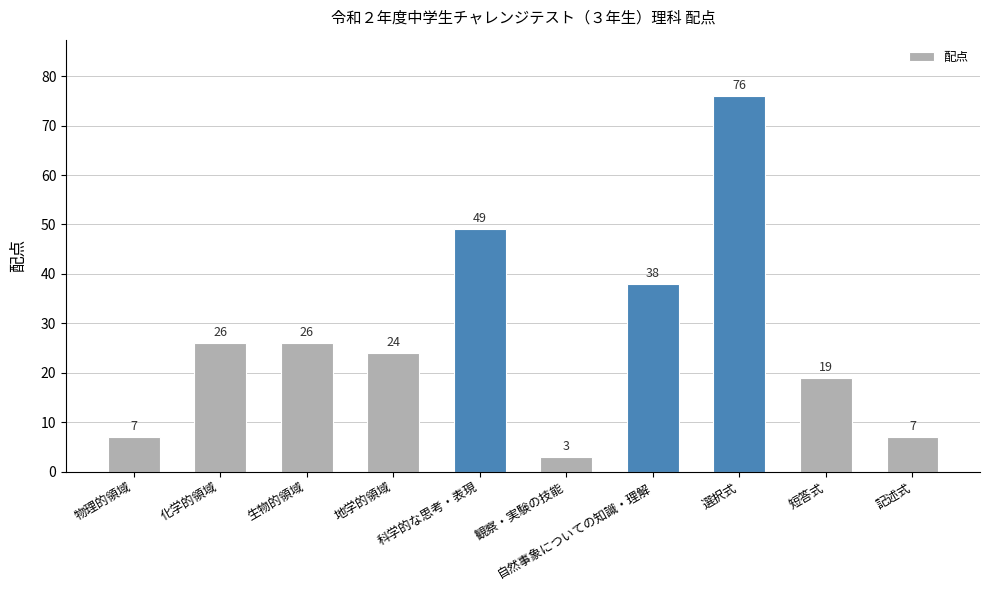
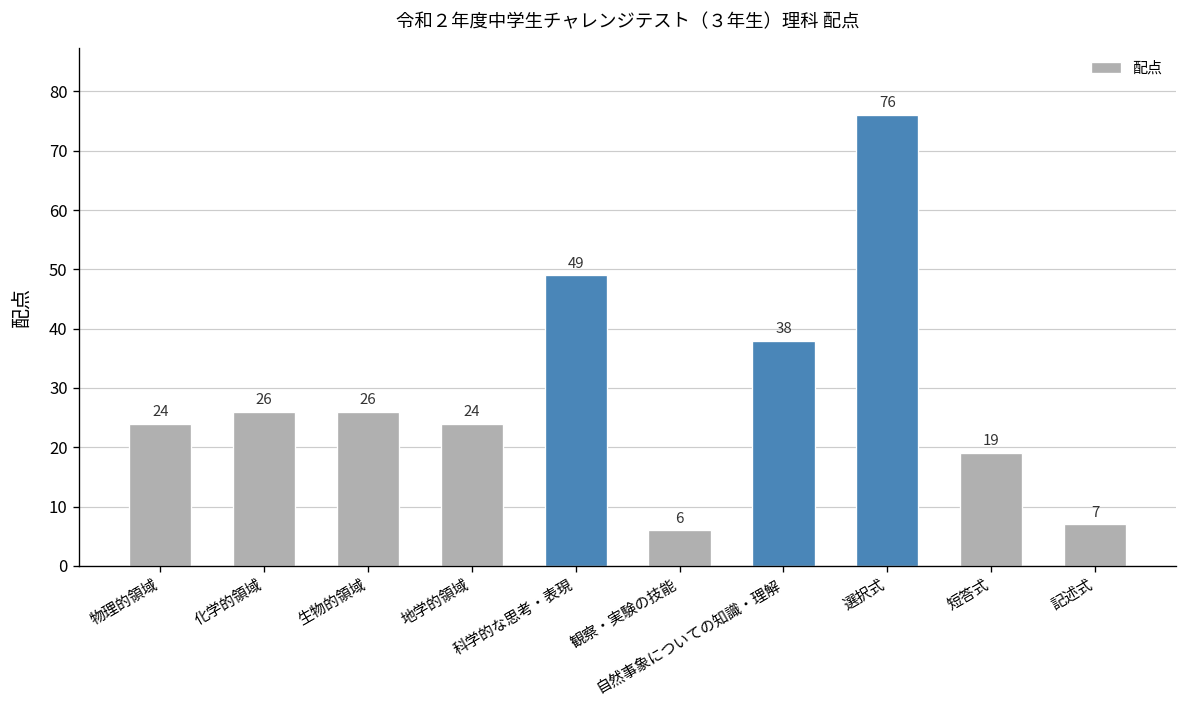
物理的領域: 7 -> 24
観察・実験の技能: 3 -> 6
